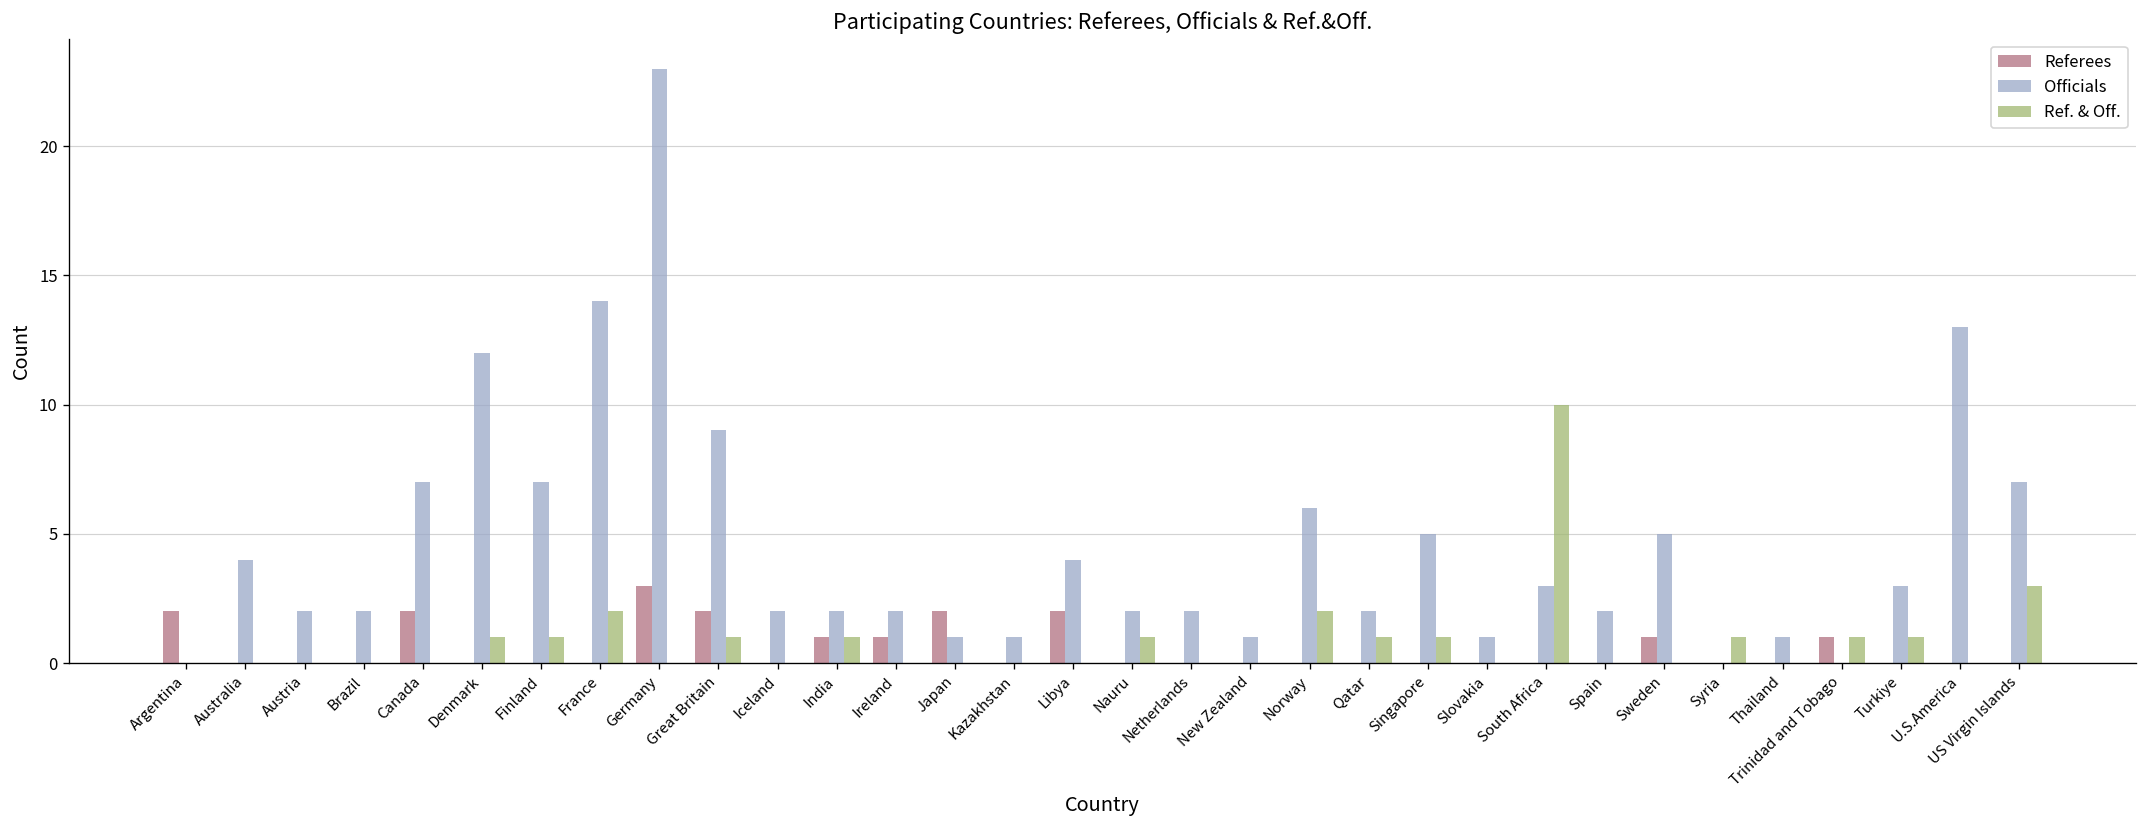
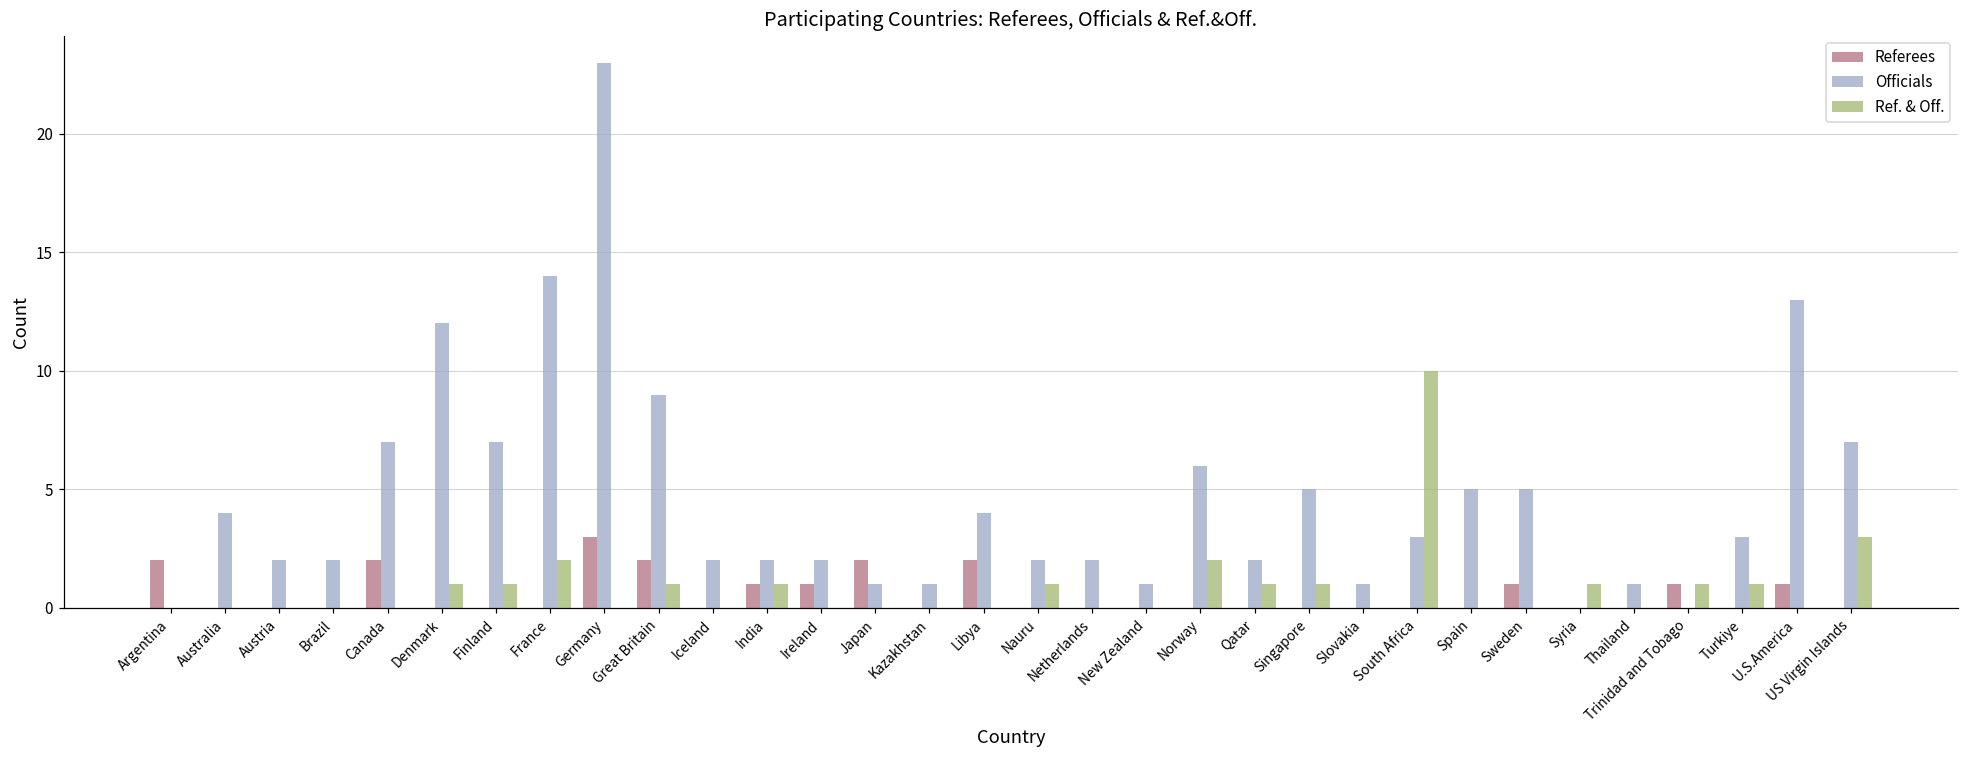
Officials, Spain: 2 -> 5
Referees, U.S.America: 0 -> 1
